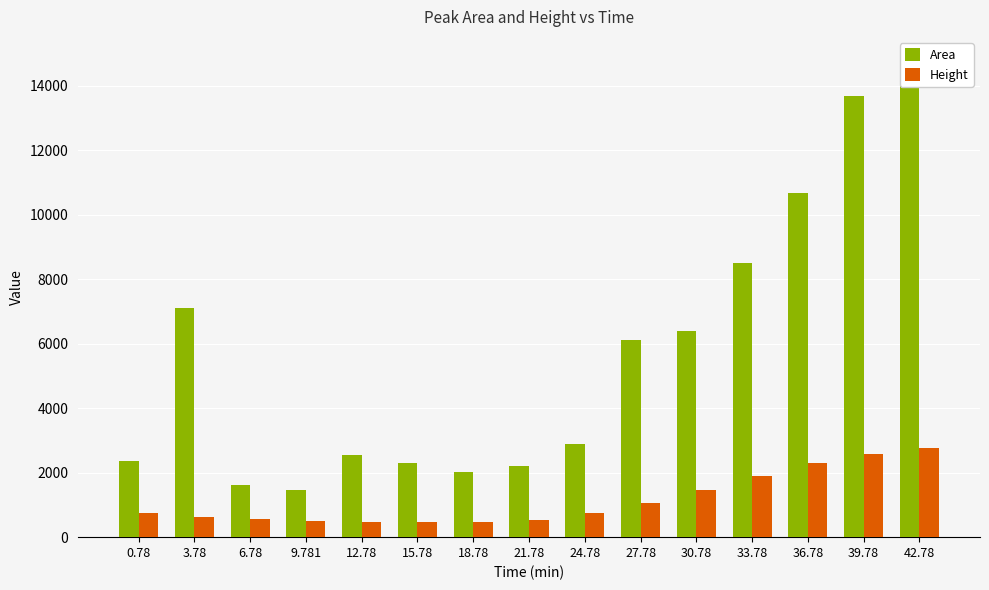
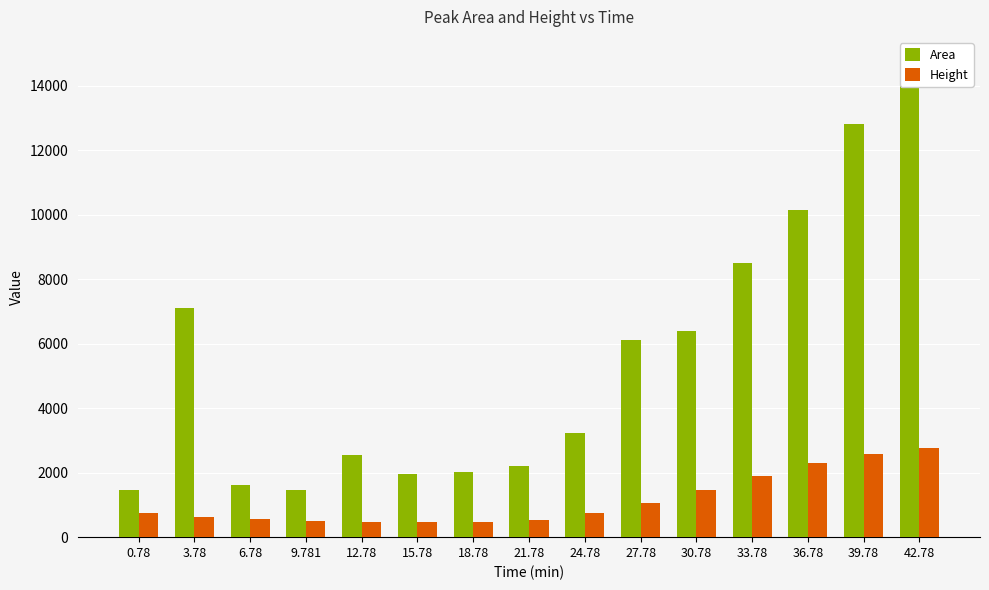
Area, 0.78: 2400 -> 1500
Area, 15.78: 2300 -> 2000
Area, 24.78: 2900 -> 3200
Area, 36.78: 10700 -> 10100
Area, 39.78: 13700 -> 12800
